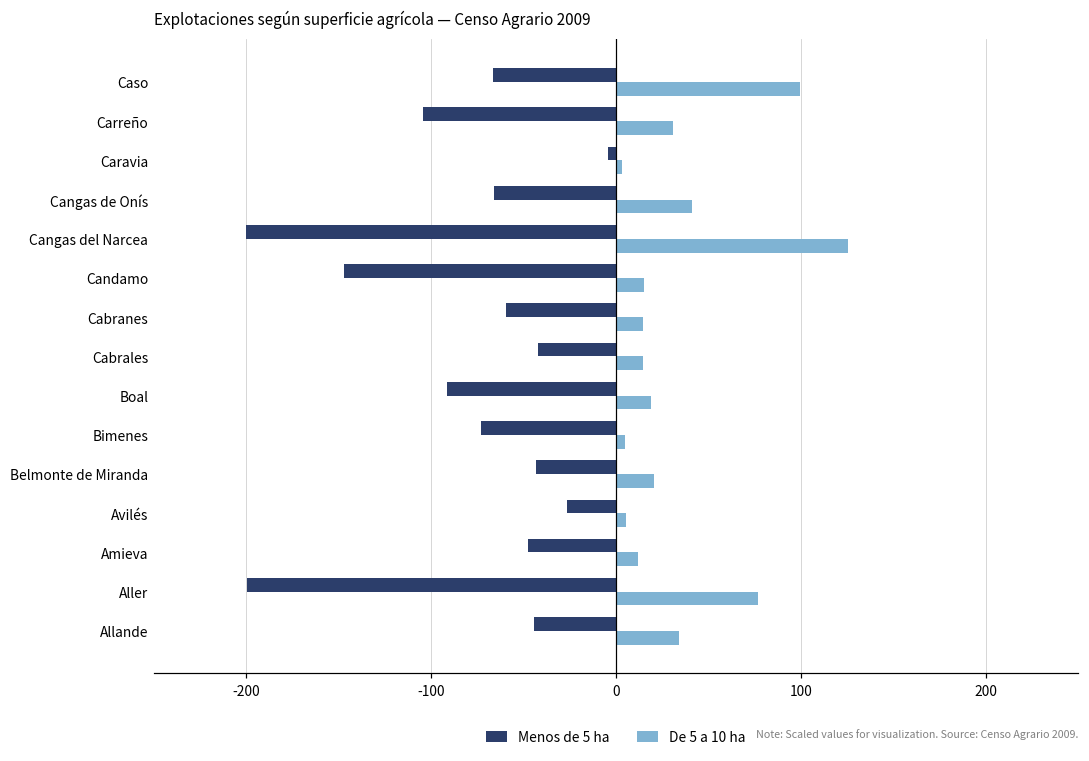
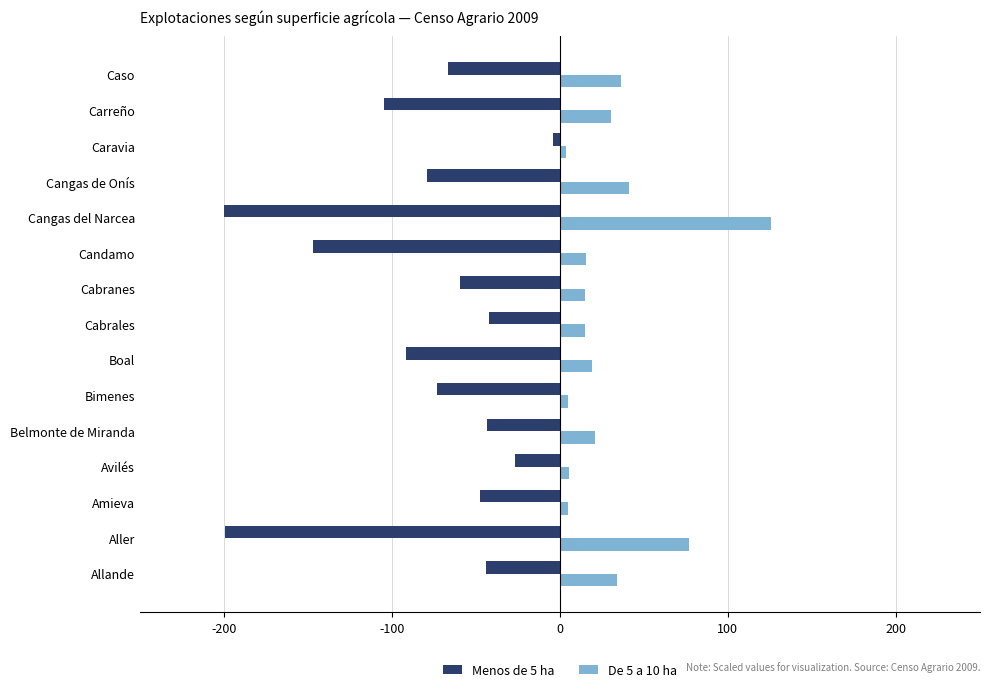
De 5 a 10 ha, Caso: 100 -> 37
Menos de 5 ha, Cangas de Onís: -66 -> -79
De 5 a 10 ha, Amieva: 12 -> 5
